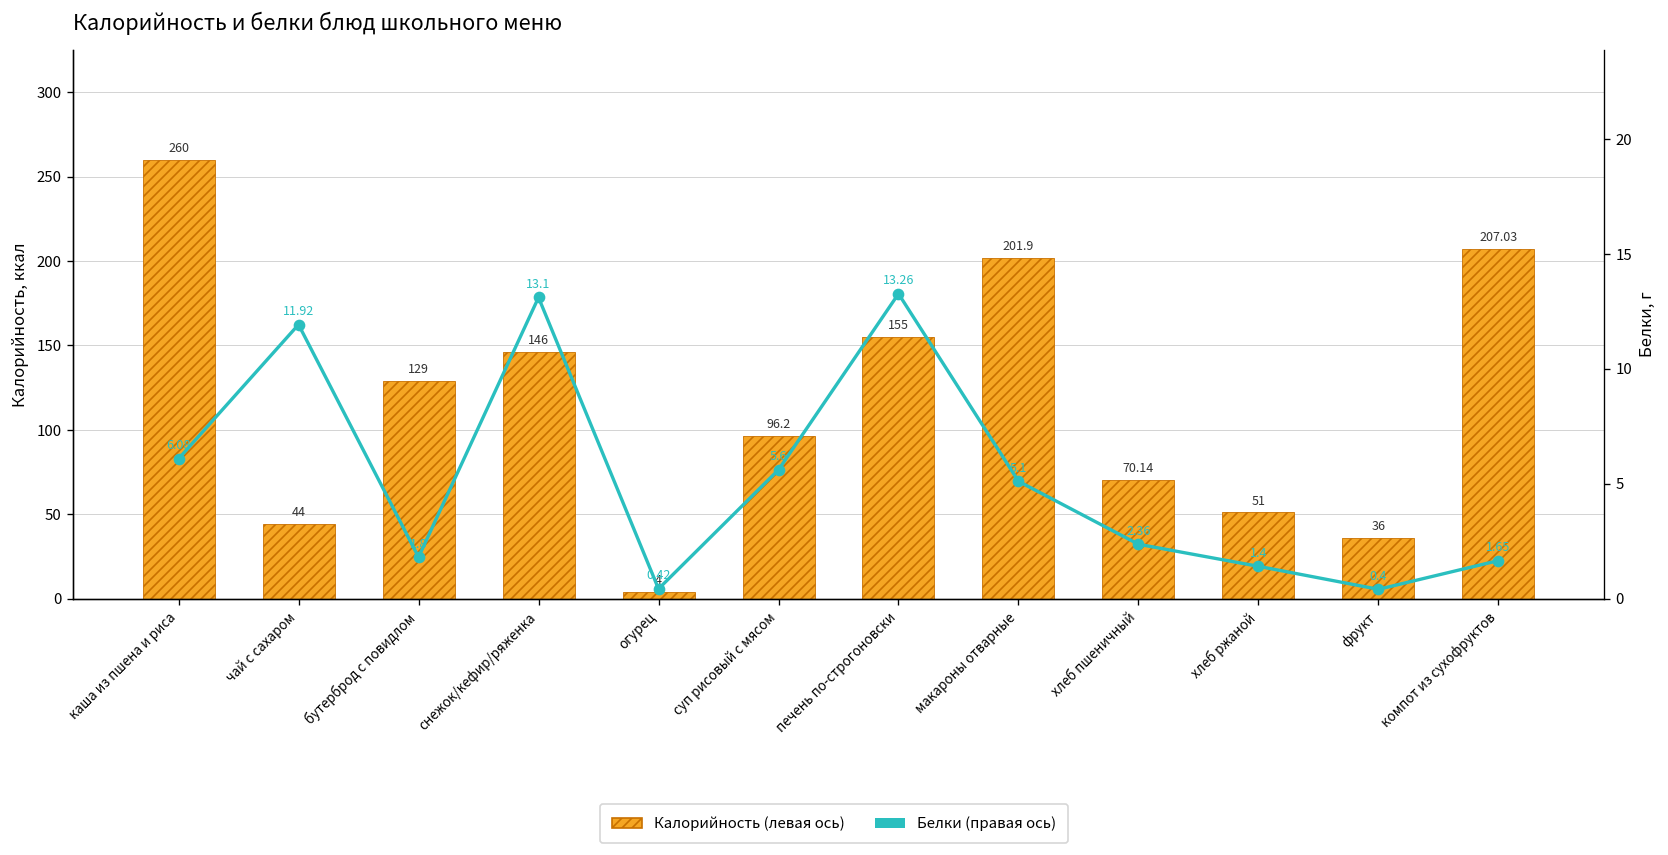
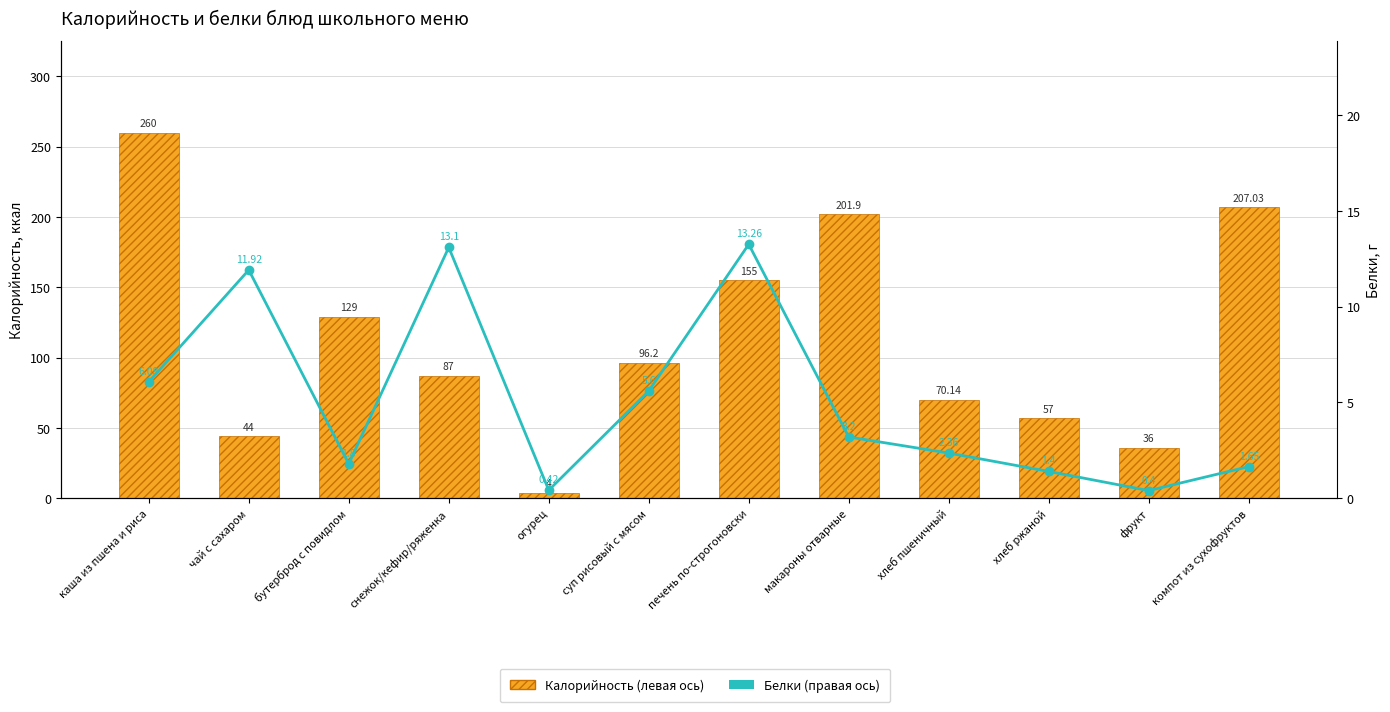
Калорийность (левая ось), снежок/кефир/ряженка: 146 -> 87
Калорийность (левая ось), хлеб ржаной: 51 -> 57
Белки (правая ось), макароны отварные: 5.1 -> 3.2
